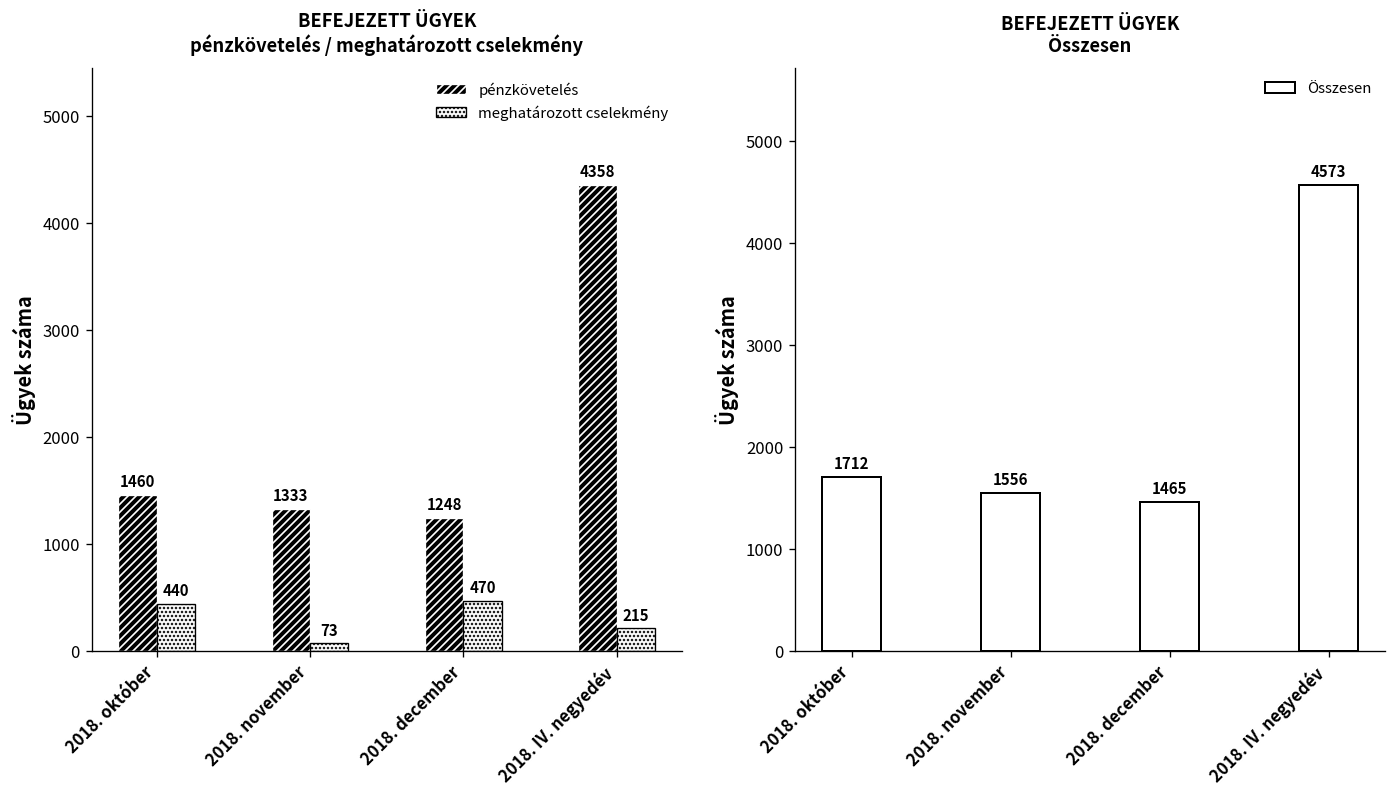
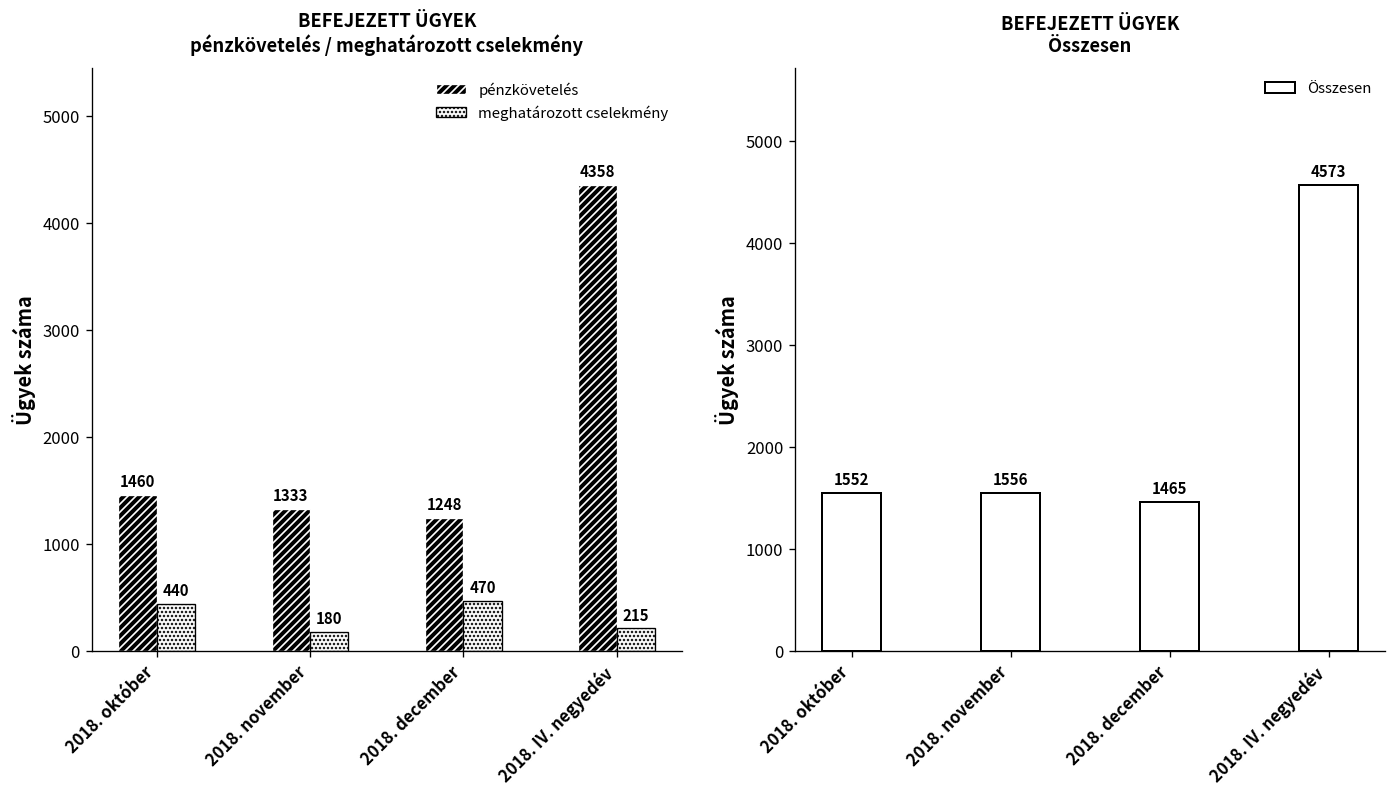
BEFEJEZETT ÜGYEK pénzkövetelés / meghatározott cselekmény, meghatározott cselekmény, 2018. november: 73 -> 180
BEFEJEZETT ÜGYEK Összesen, 2018. október: 1712 -> 1552
